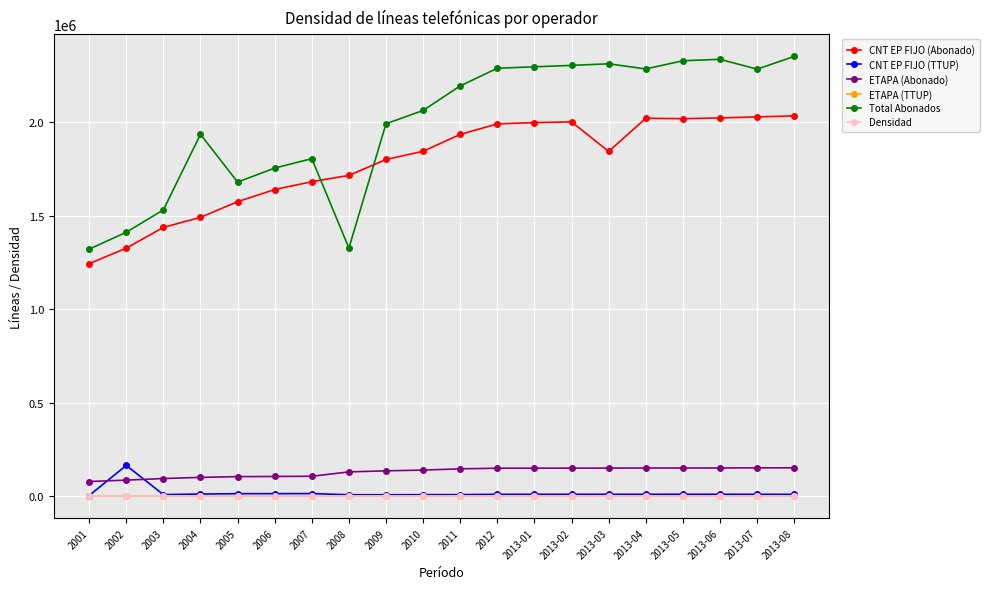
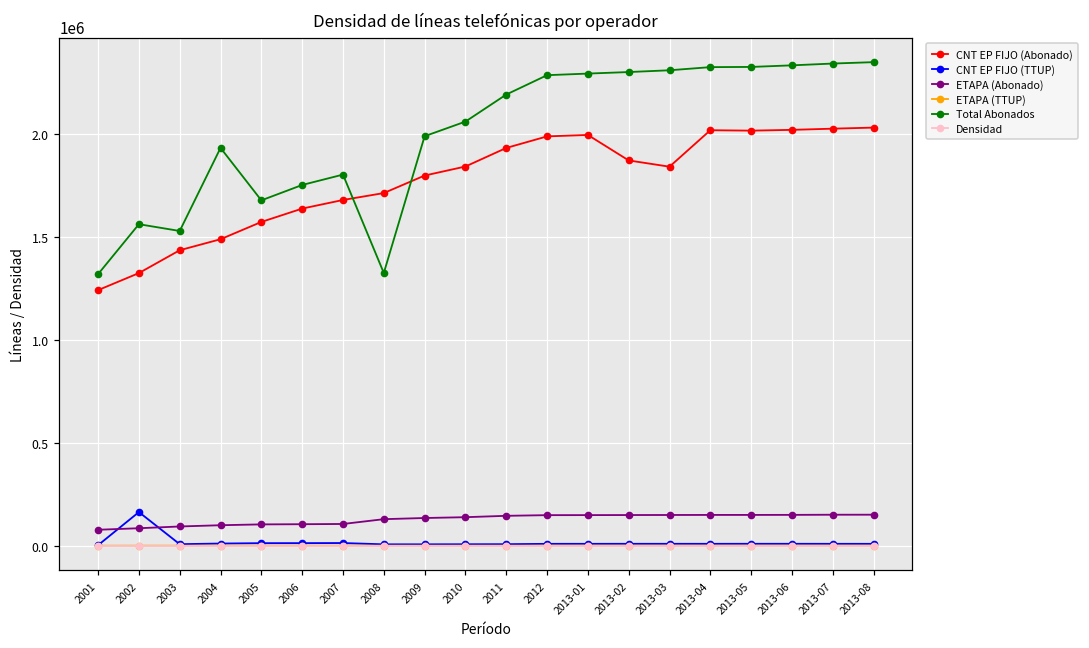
Total Abonados, 2002: 1410000 -> 1560000
CNT EP FIJO (Abonado), 2013-02: 2000000 -> 1870000
Total Abonados, 2013-04: 2280000 -> 2330000
Total Abonados, 2013-07: 2280000 -> 2340000
